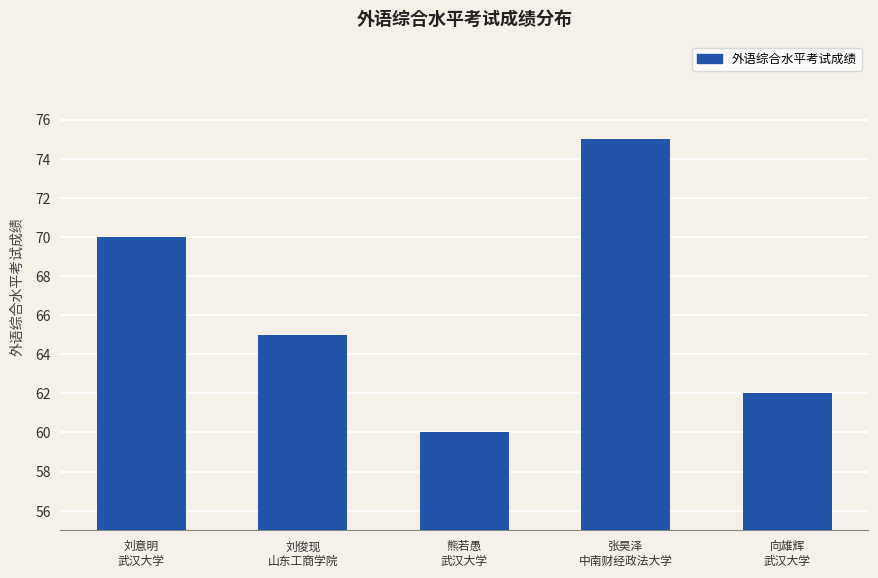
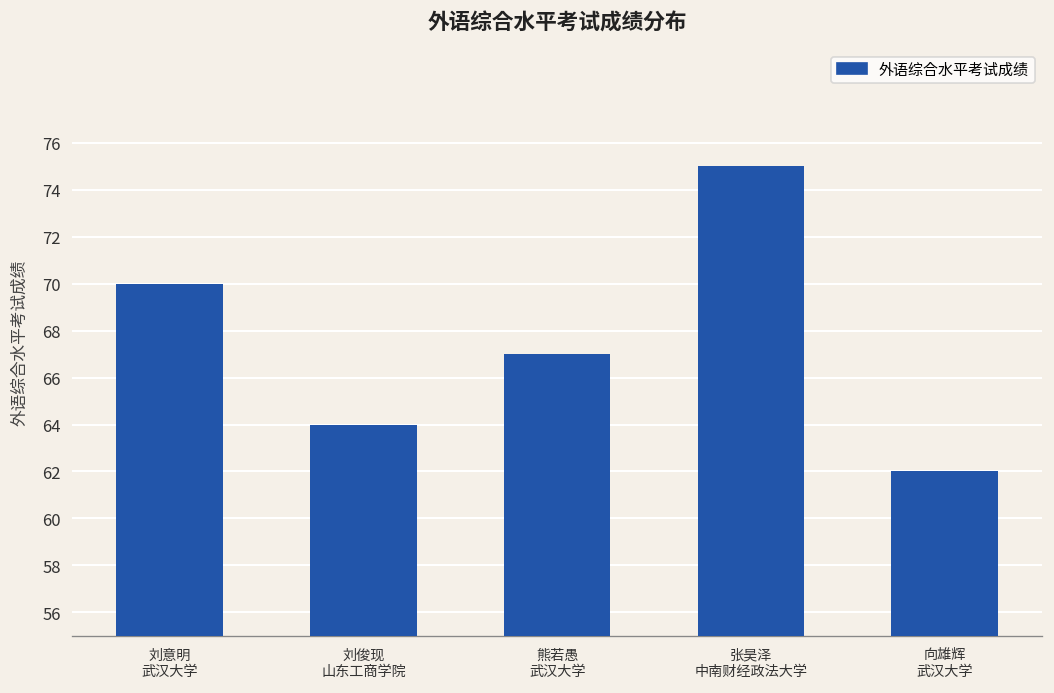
刘俊现 山东工商学院: 65 -> 64
熊若愚 武汉大学: 60 -> 67
